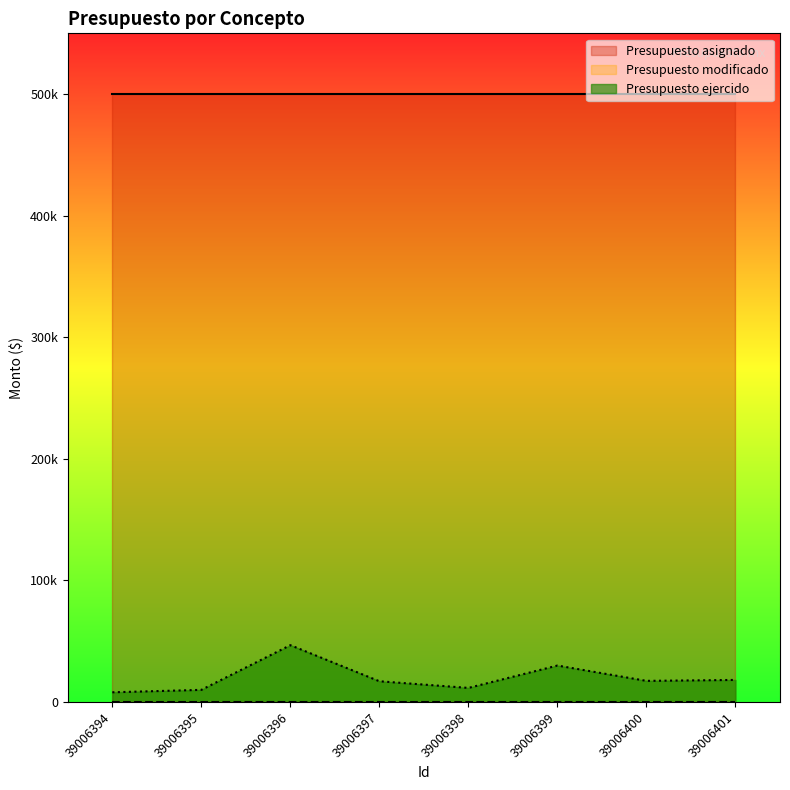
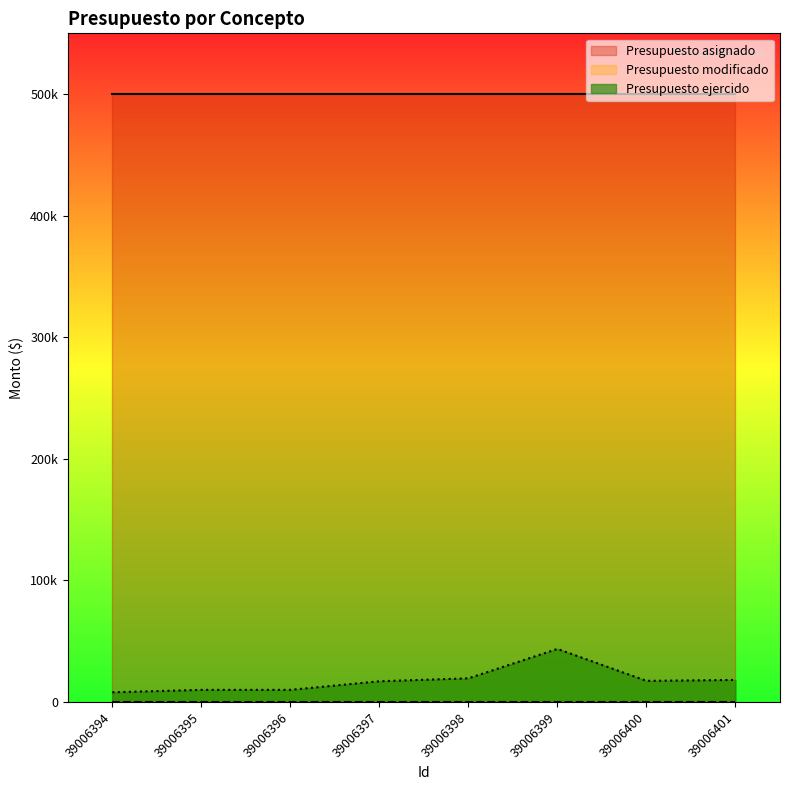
Presupuesto ejercido, 39006396: 47000 -> 10000
Presupuesto ejercido, 39006398: 12000 -> 19000
Presupuesto ejercido, 39006399: 30000 -> 44000
